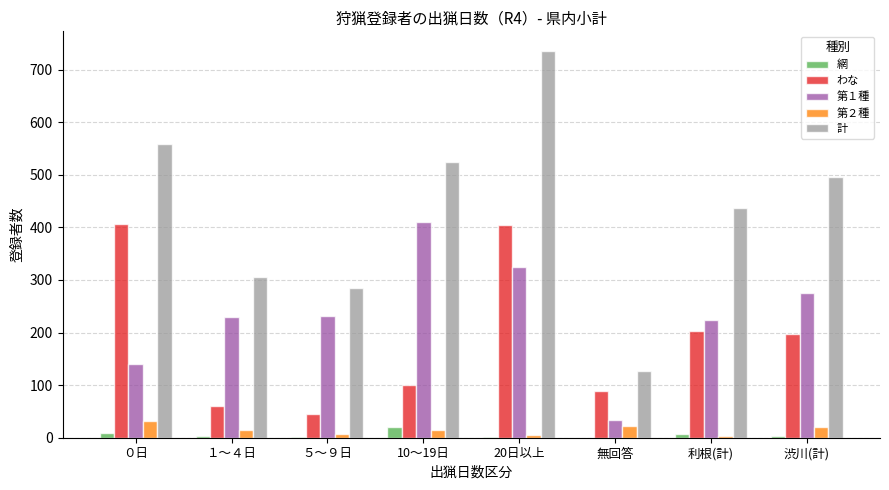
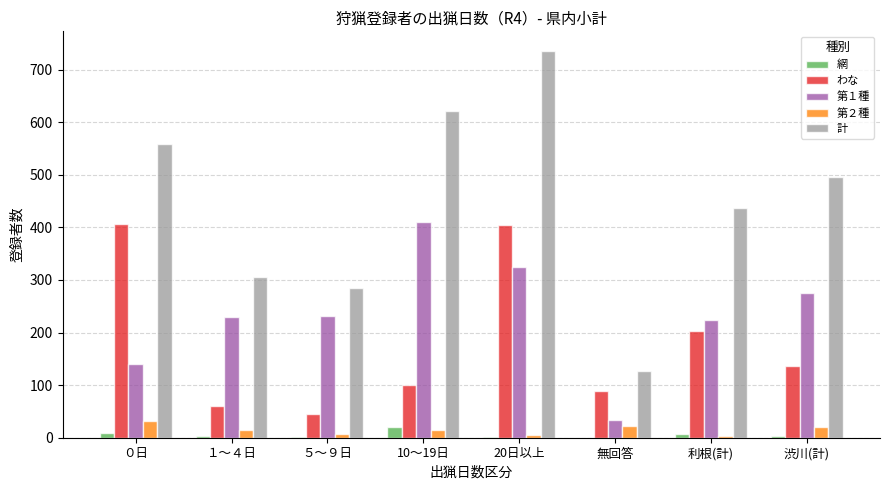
計, 10～19日: 530 -> 620
わな, 渋川(計): 200 -> 140
